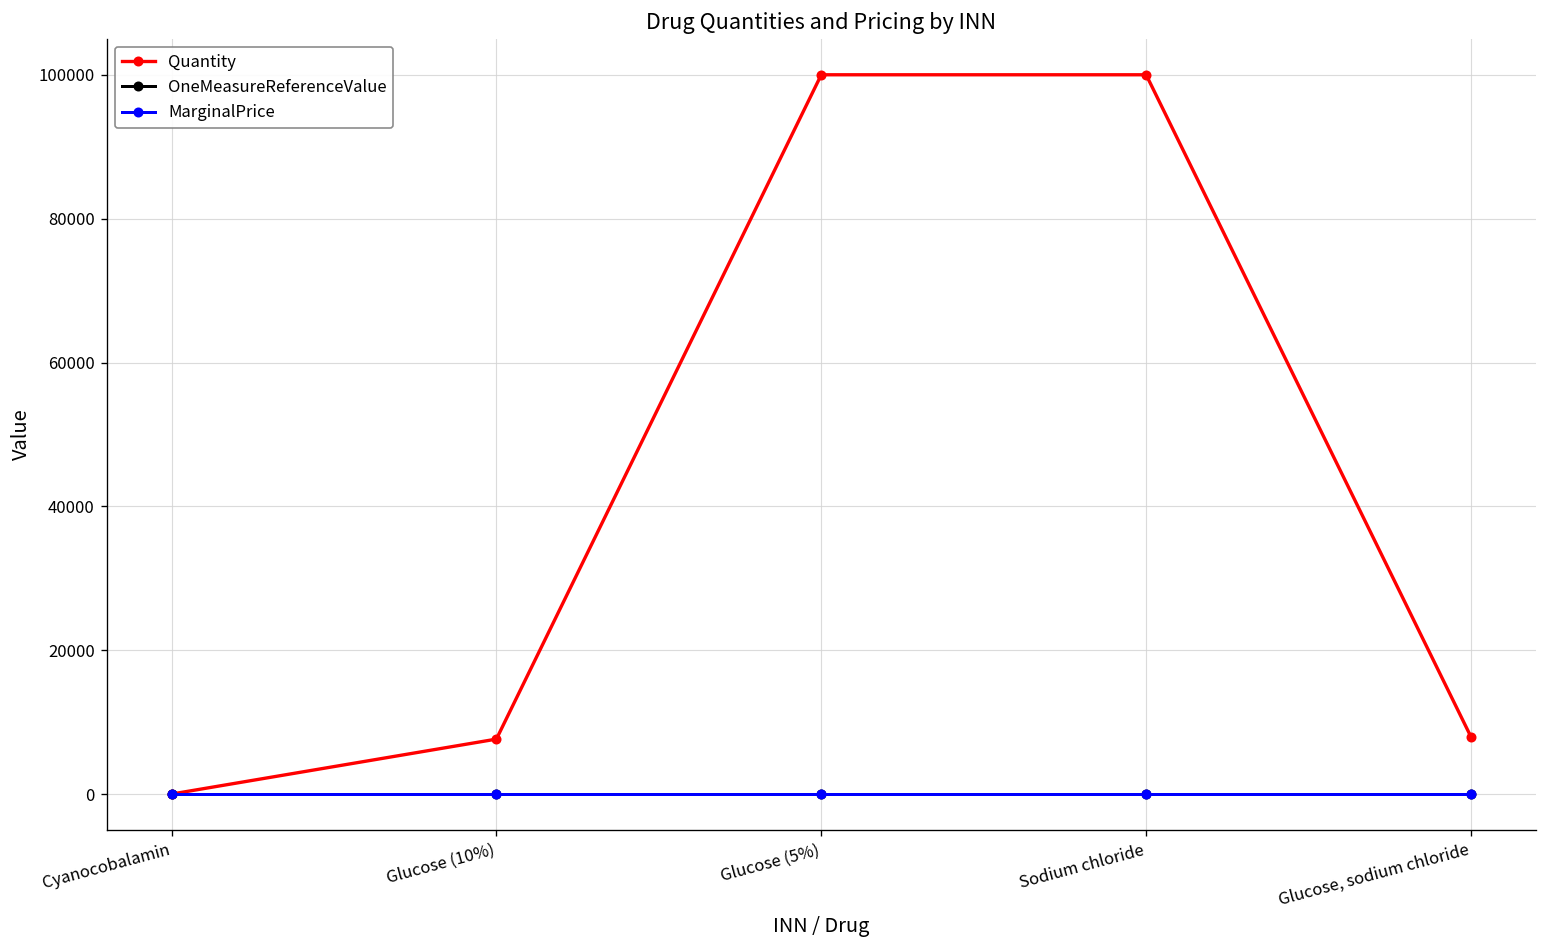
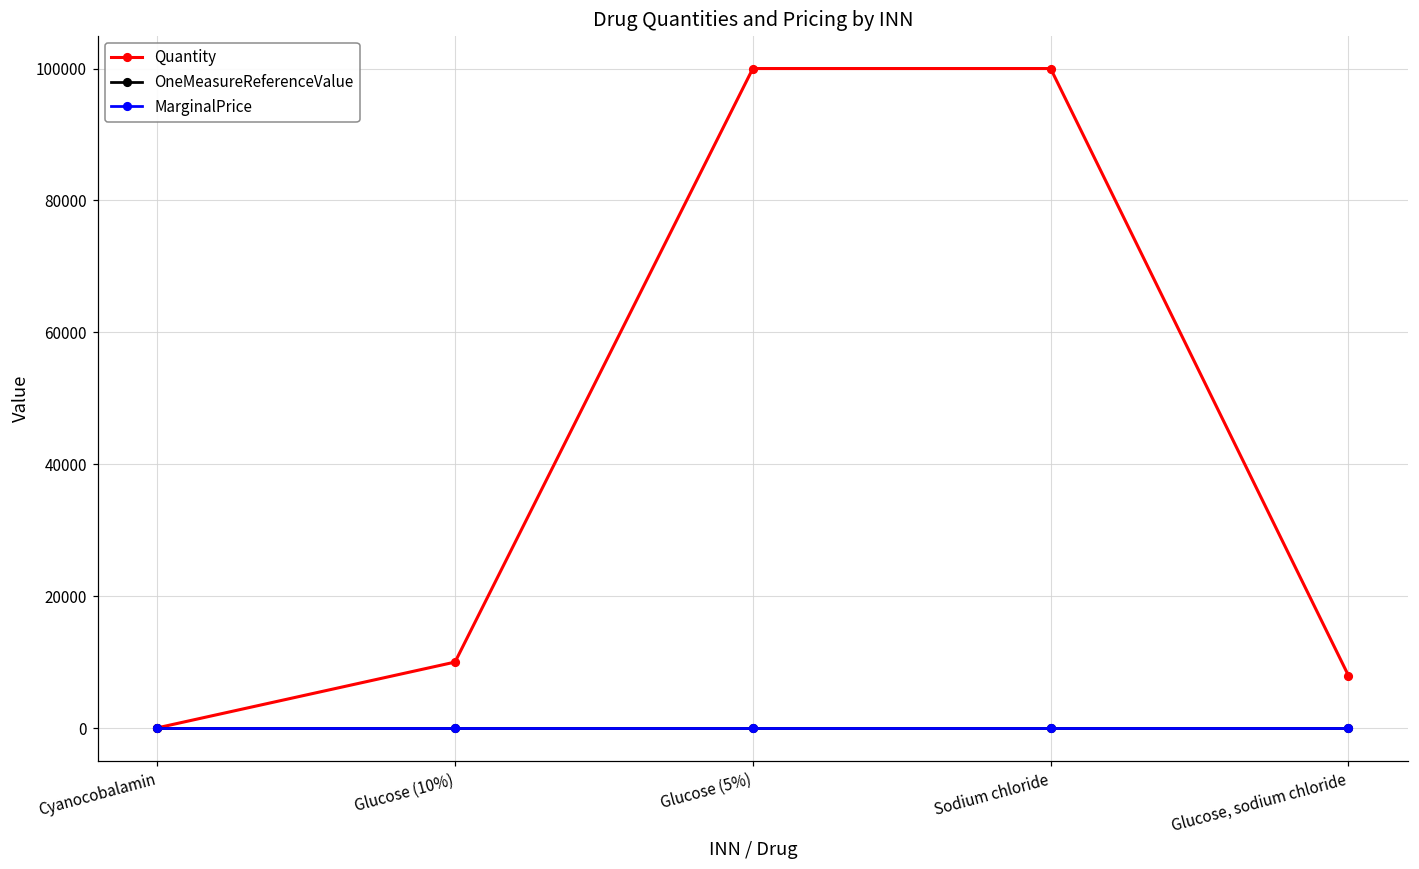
Quantity, Glucose (10%): 8000 -> 10000
